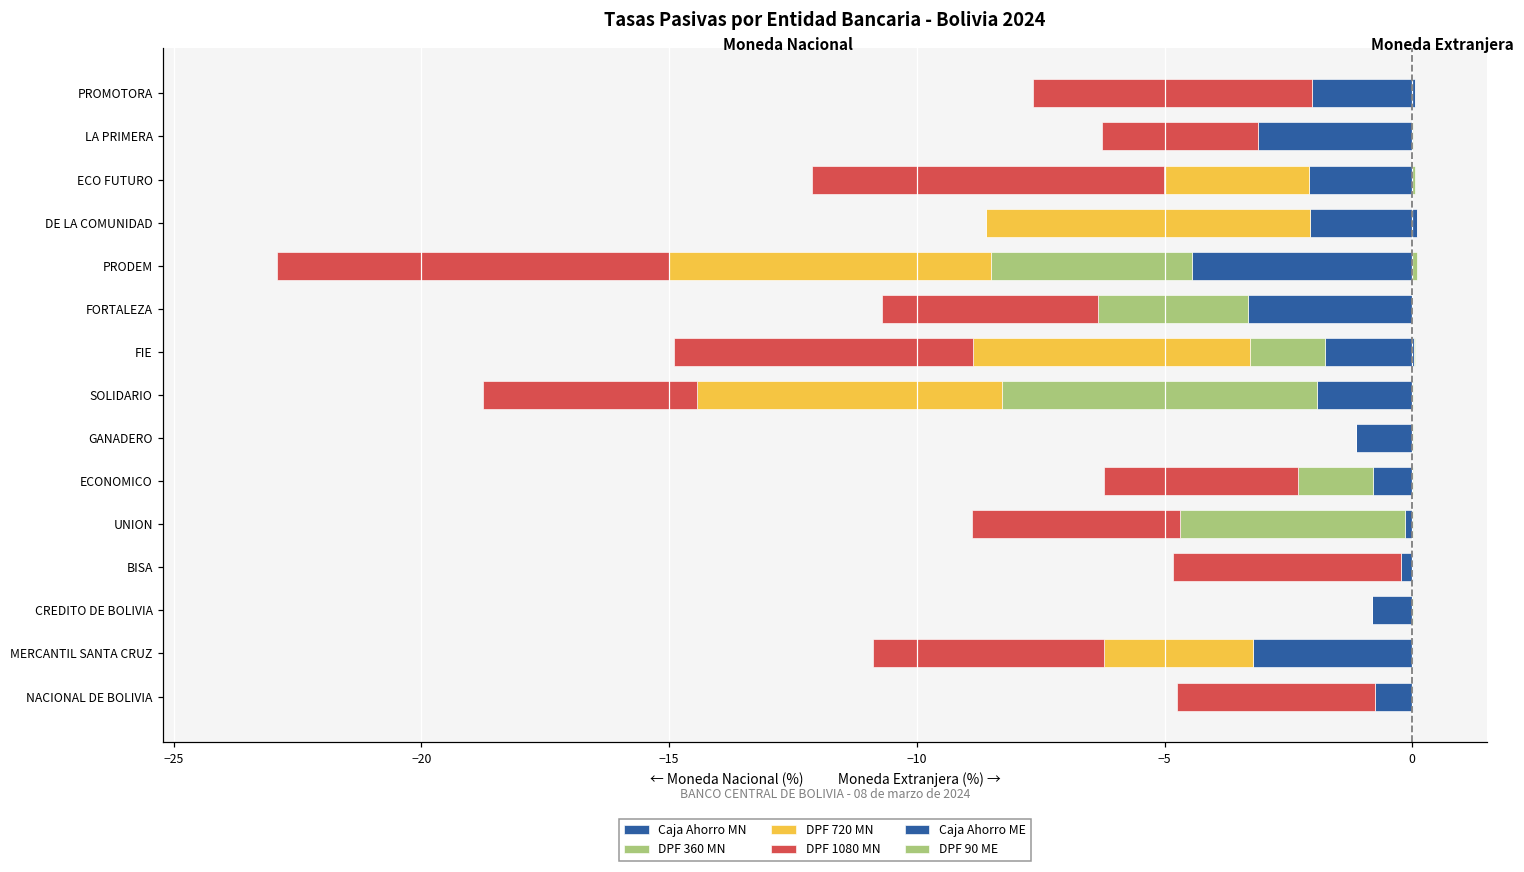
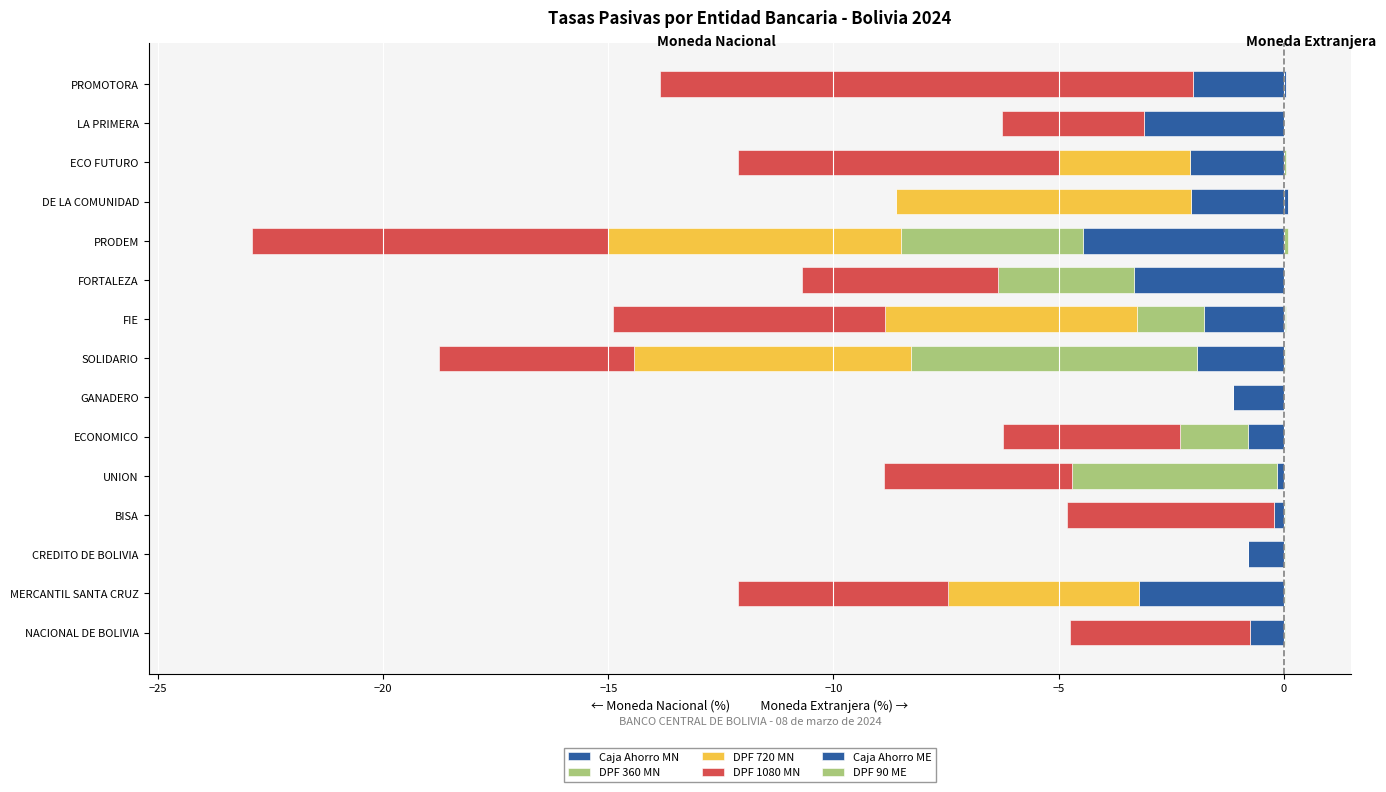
DPF 1080 MN, PROMOTORA: -5.6 -> -11.8
DPF 720 MN, MERCANTIL SANTA CRUZ: -3.0 -> -4.2
